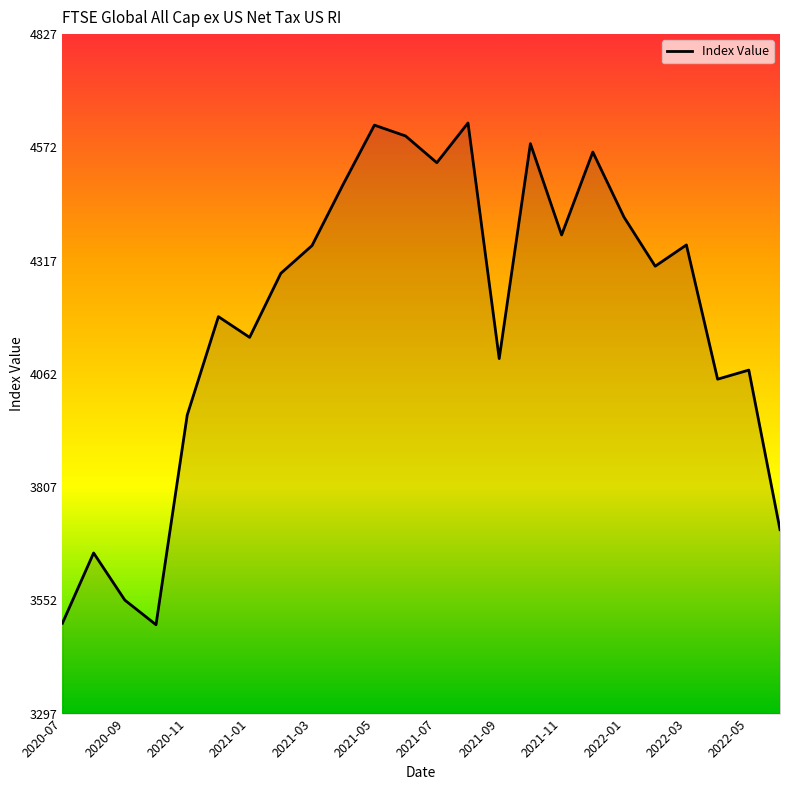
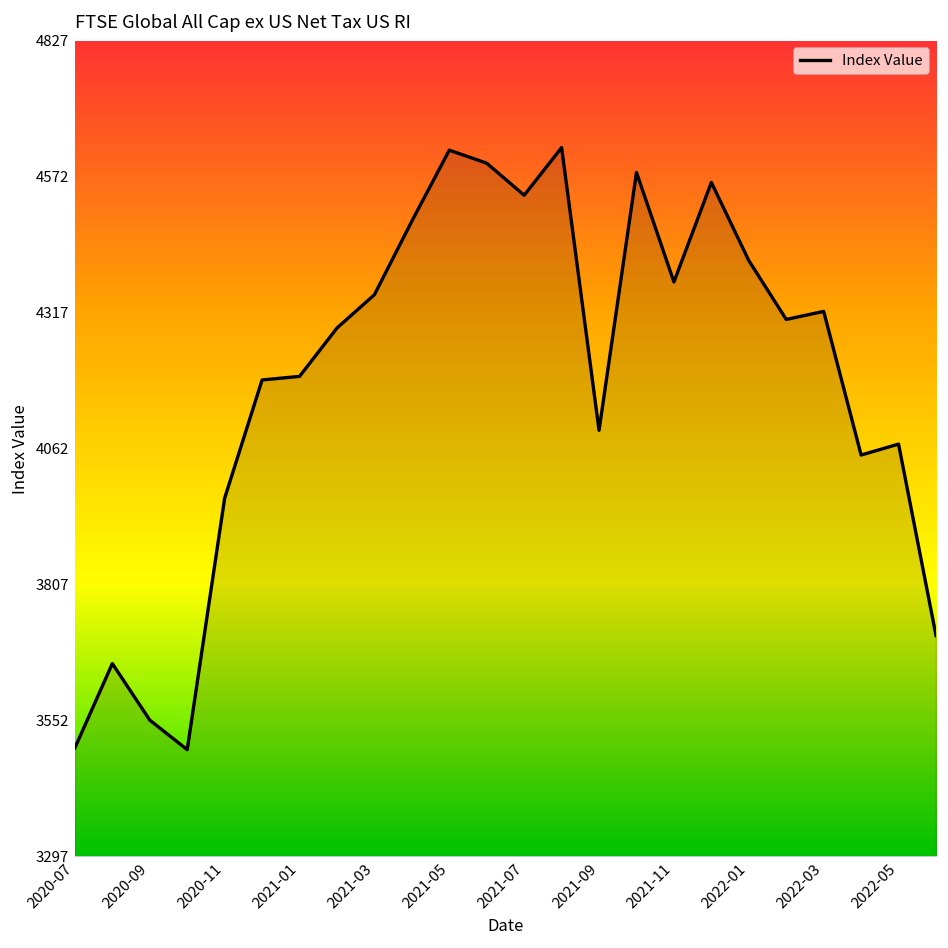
2021-01: 4140 -> 4200
2022-03: 4350 -> 4320
